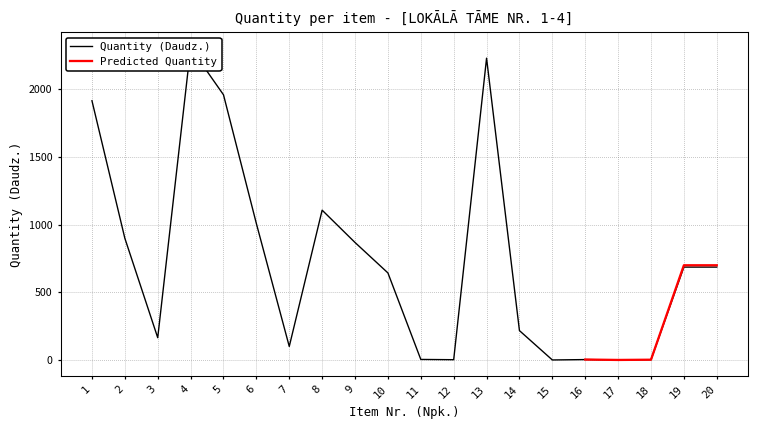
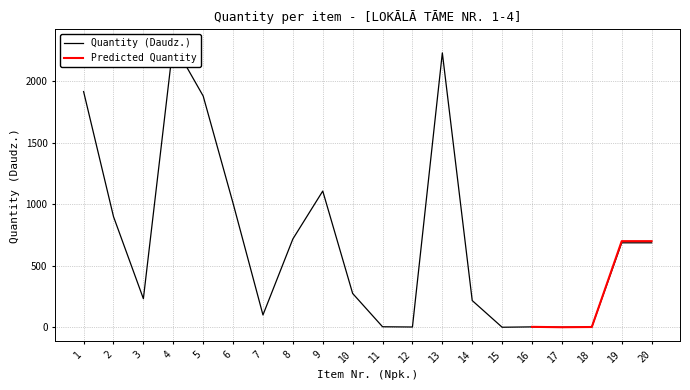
Quantity (Daudz.), 3: 160 -> 230
Quantity (Daudz.), 5: 1960 -> 1880
Quantity (Daudz.), 8: 1110 -> 720
Quantity (Daudz.), 9: 870 -> 1110
Quantity (Daudz.), 10: 640 -> 270
